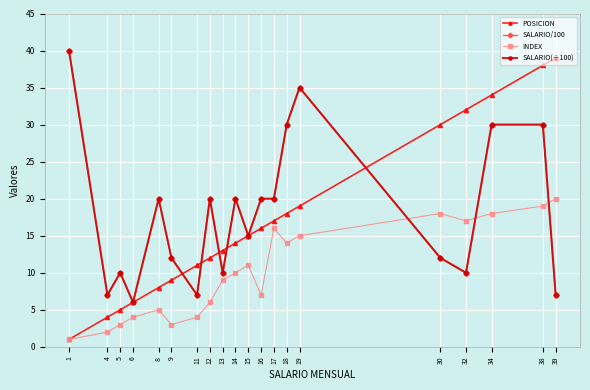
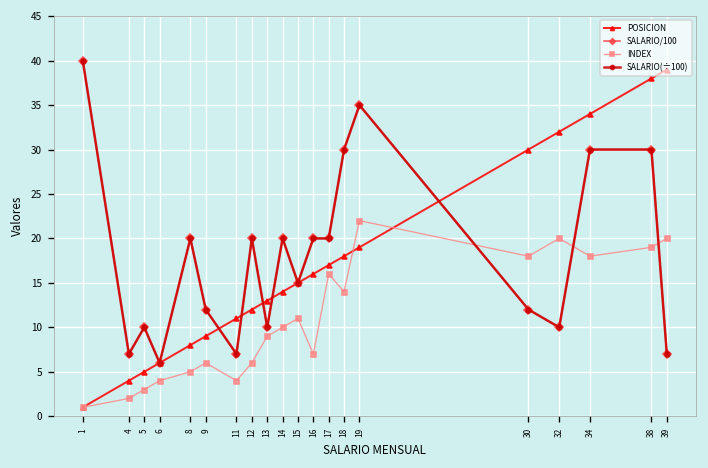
INDEX, 9: 3 -> 6
INDEX, 19: 15 -> 22
INDEX, 32: 17 -> 20
